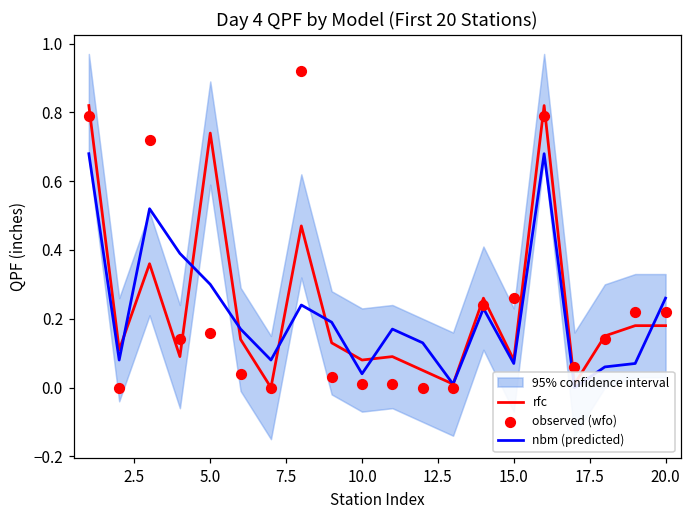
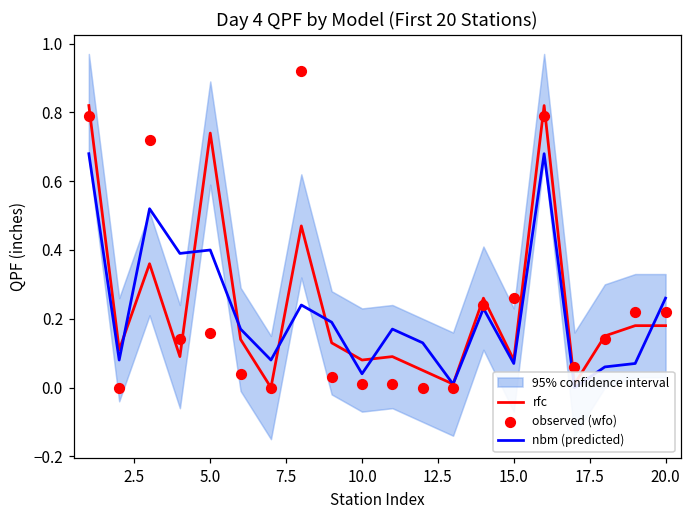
nbm (predicted), 5.0: 0.3 -> 0.4
